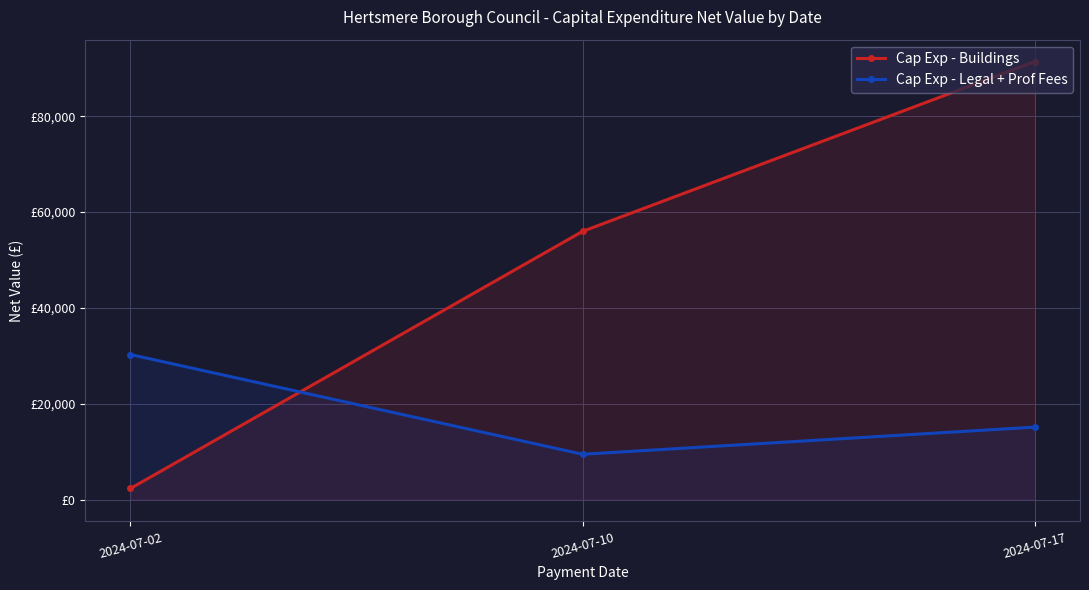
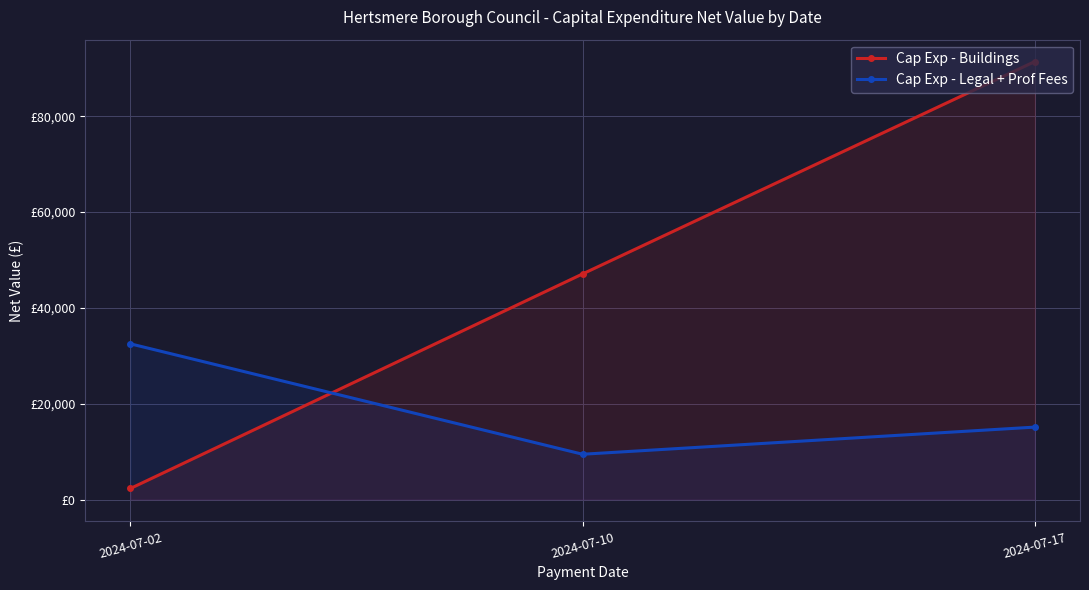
Cap Exp - Legal + Prof Fees, 2024-07-02: £30,000 -> £32,000
Cap Exp - Buildings, 2024-07-10: £56,000 -> £47,000
